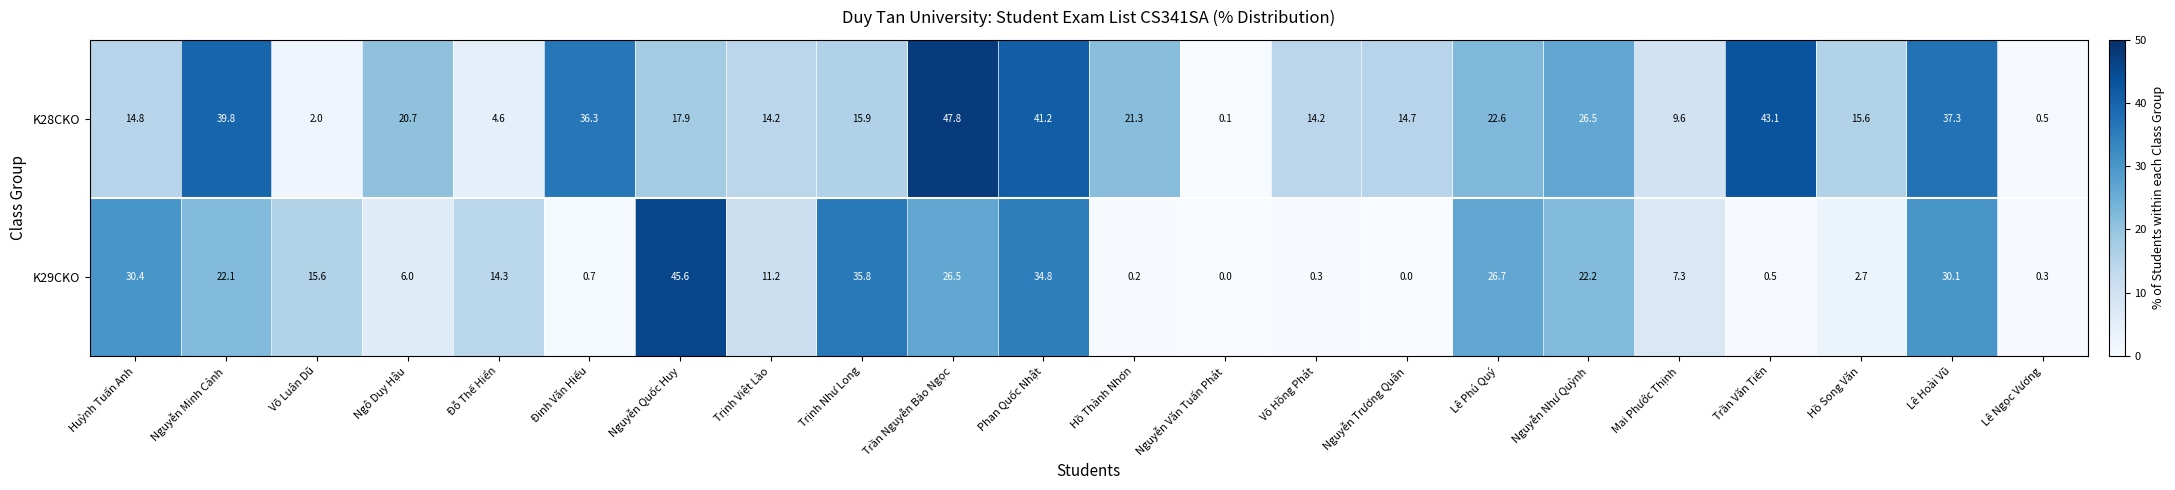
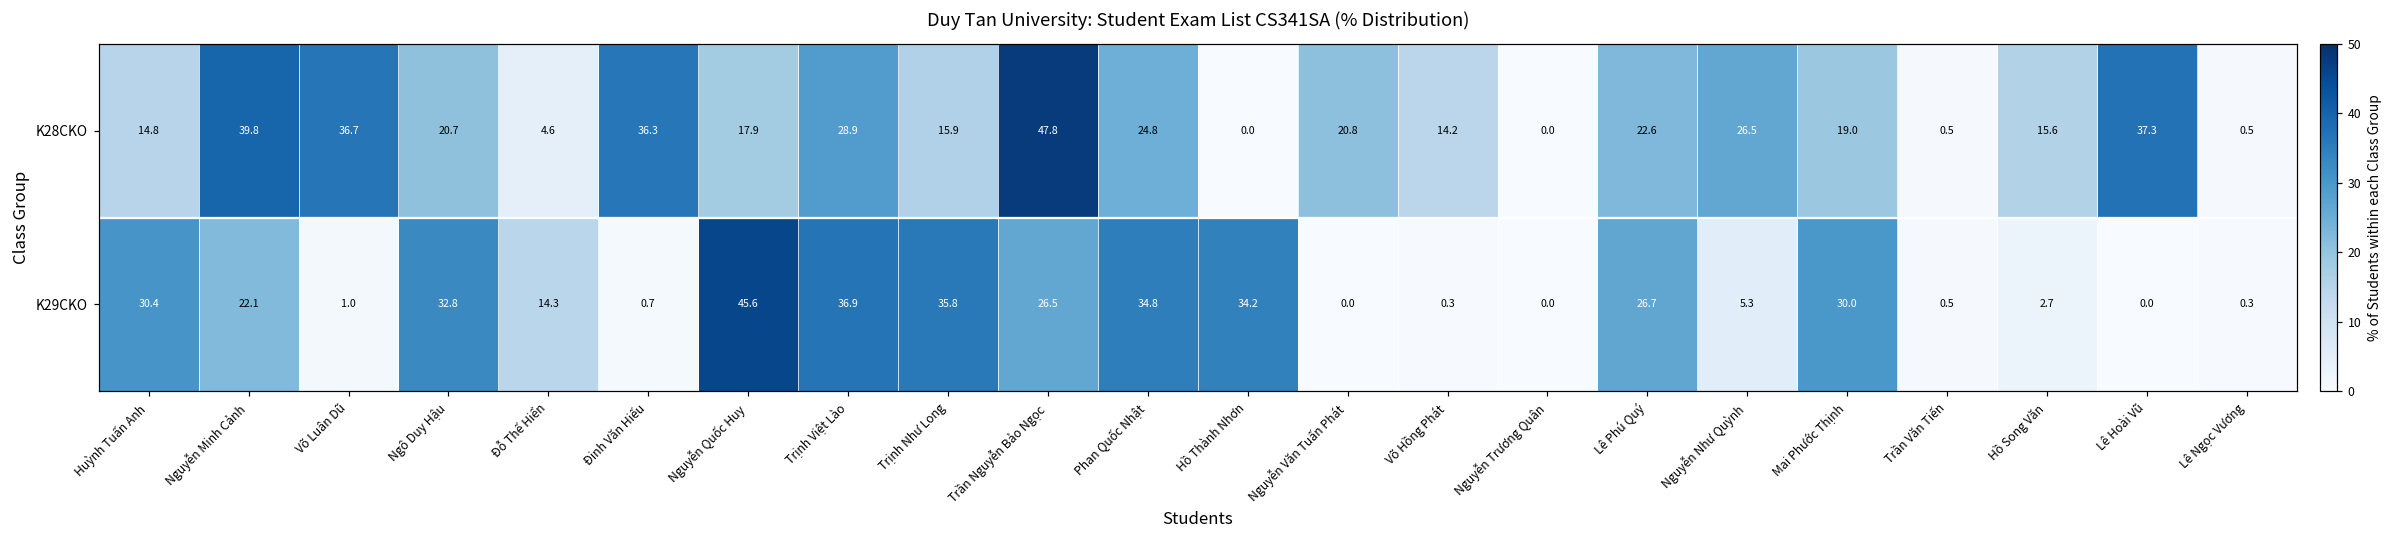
K28CKO, Võ Luân Dũ: 2.0 -> 36.7
K28CKO, Trịnh Việt Lào: 14.2 -> 28.9
K28CKO, Phan Quốc Nhật: 41.2 -> 24.8
K28CKO, Hồ Thành Nhơn: 21.3 -> 0.0
K28CKO, Nguyễn Văn Tuấn Phát: 0.1 -> 20.8
K28CKO, Nguyễn Trương Quân: 14.7 -> 0.0
K28CKO, Mai Phước Thịnh: 9.6 -> 19.0
K28CKO, Trần Văn Tiến: 43.1 -> 0.5
K29CKO, Võ Luân Dũ: 15.6 -> 1.0
K29CKO, Ngô Duy Hậu: 6.0 -> 32.8
K29CKO, Trịnh Việt Lào: 11.2 -> 36.9
K29CKO, Hồ Thành Nhơn: 0.2 -> 34.2
K29CKO, Nguyễn Như Quỳnh: 22.2 -> 5.3
K29CKO, Mai Phước Thịnh: 7.3 -> 30.0
K29CKO, Lê Hoài Vũ: 30.1 -> 0.0
